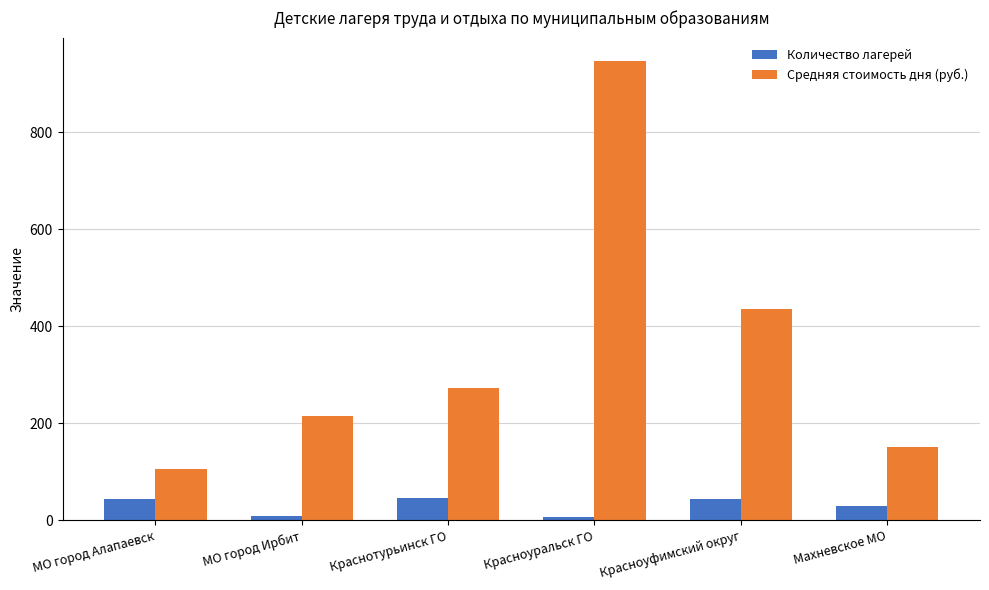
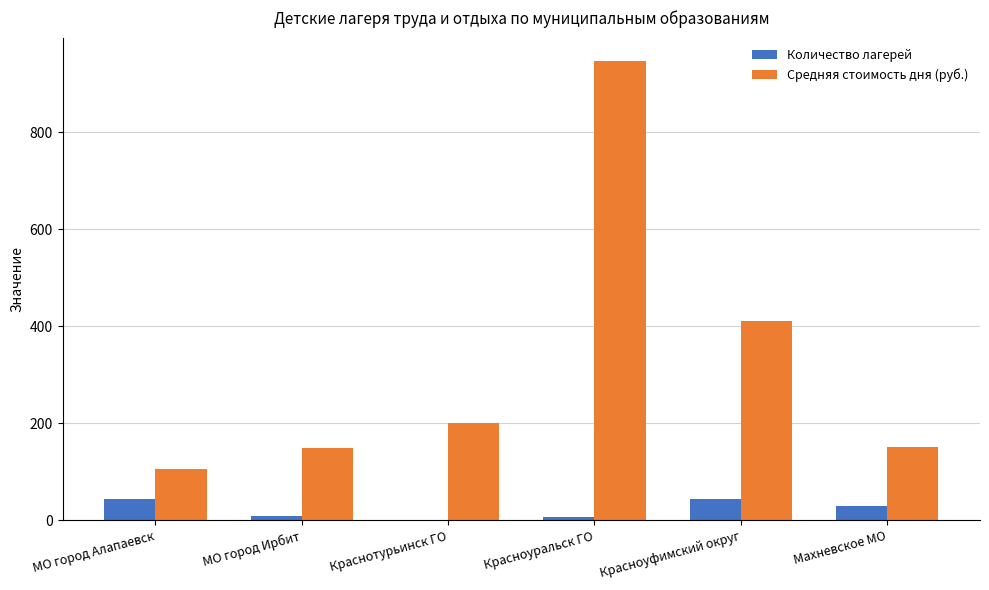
Средняя стоимость дня (руб.), МО город Ирбит: 220 -> 150
Количество лагерей, Краснотурьинск ГО: 50 -> 0
Средняя стоимость дня (руб.), Краснотурьинск ГО: 270 -> 200
Средняя стоимость дня (руб.), Красноуфимский округ: 440 -> 410
